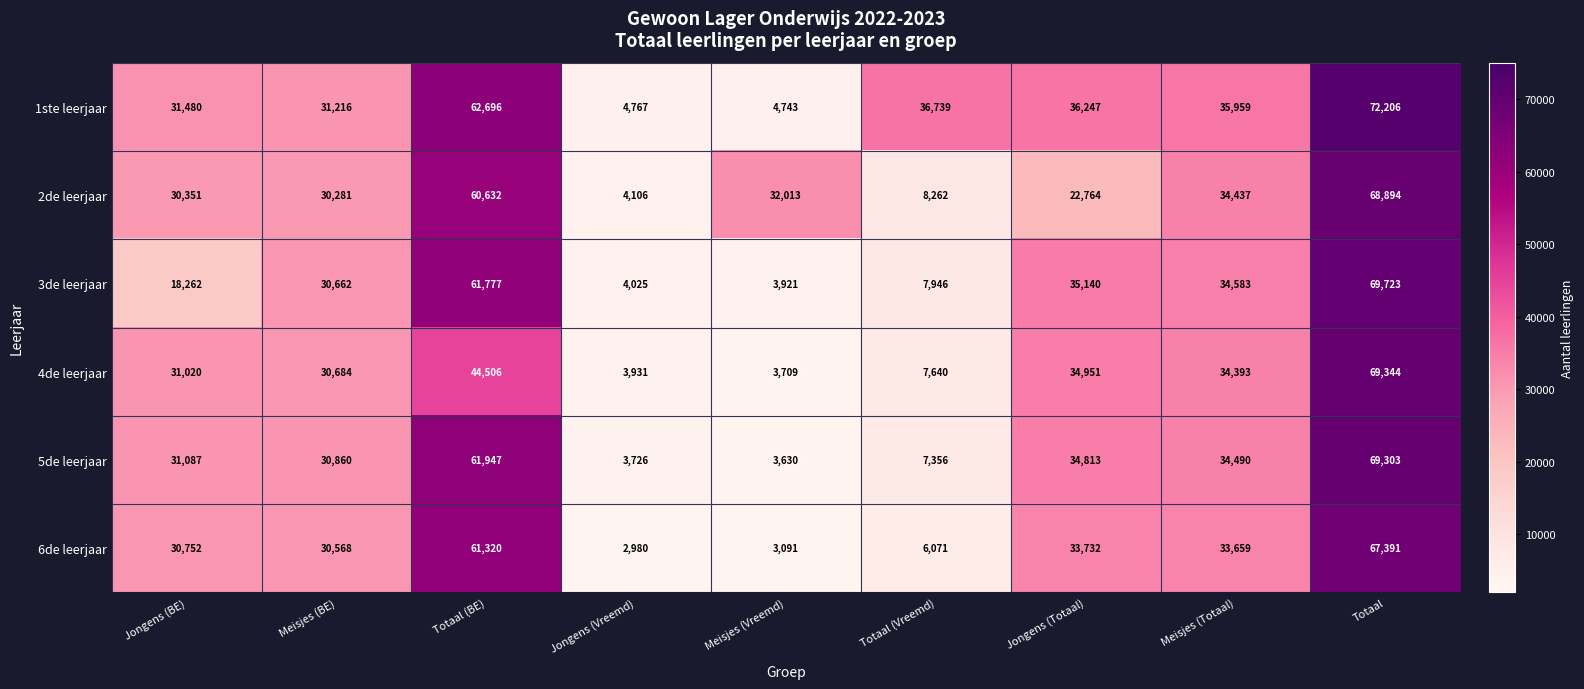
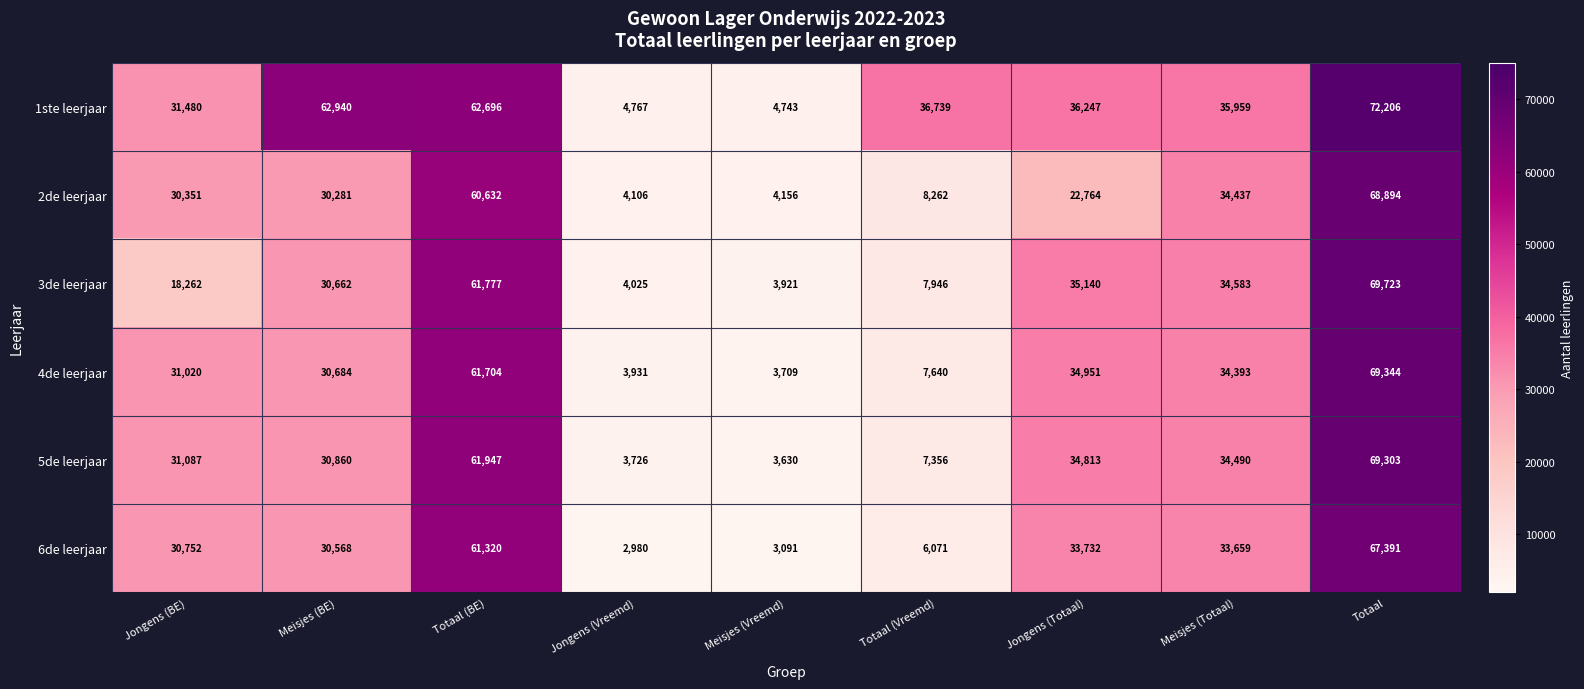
1ste leerjaar, Meisjes (BE): 31,216 -> 62,940
2de leerjaar, Meisjes (Vreemd): 32,013 -> 4,156
4de leerjaar, Totaal (BE): 44,506 -> 61,704
